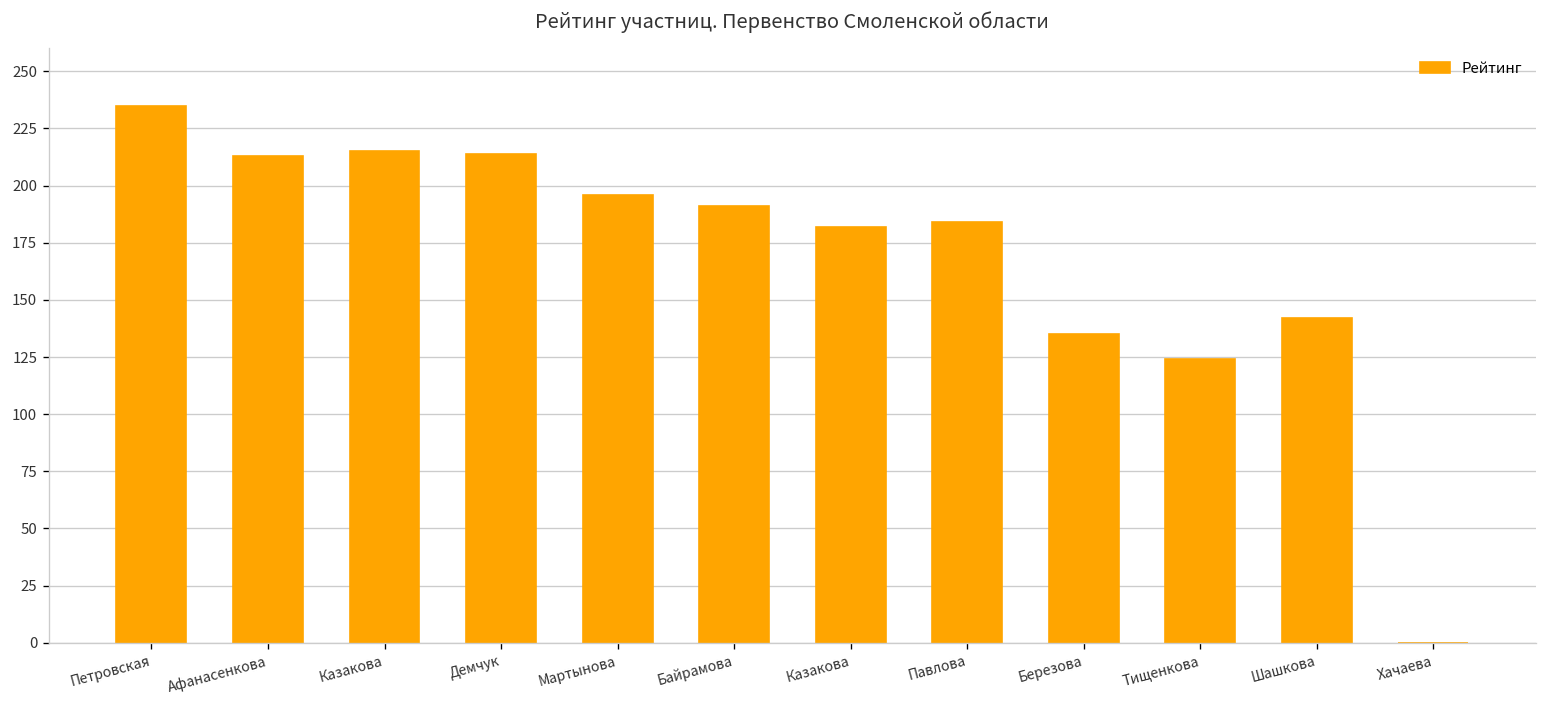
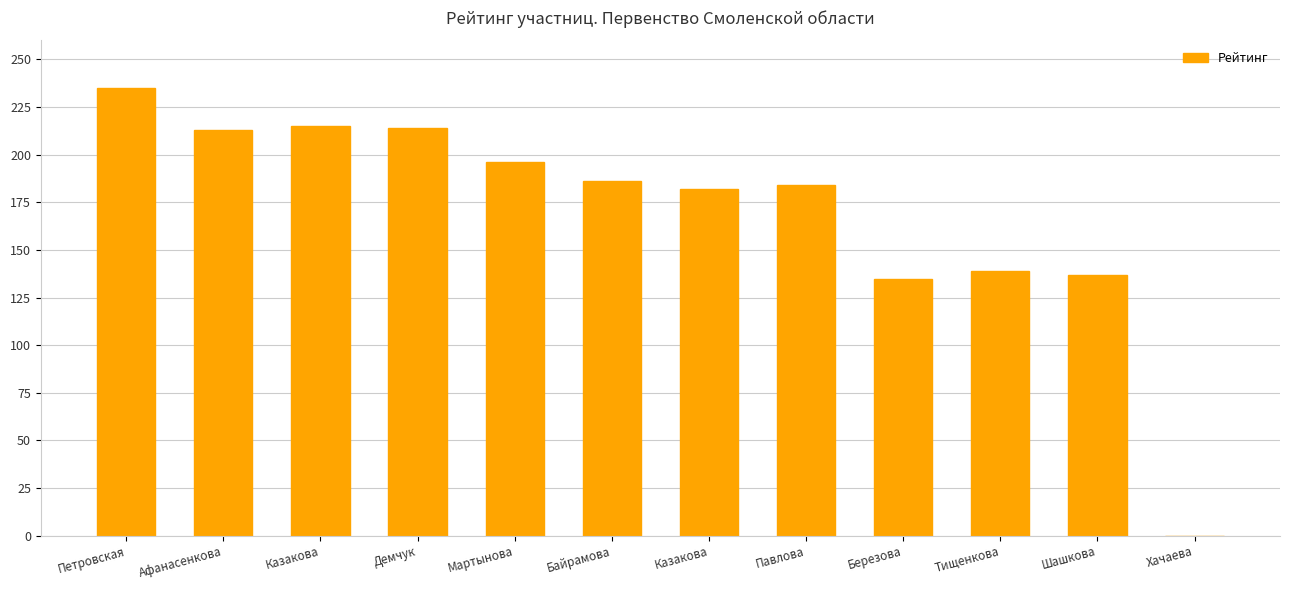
Байрамова: 191 -> 186
Тищенкова: 124 -> 139
Шашкова: 142 -> 137
